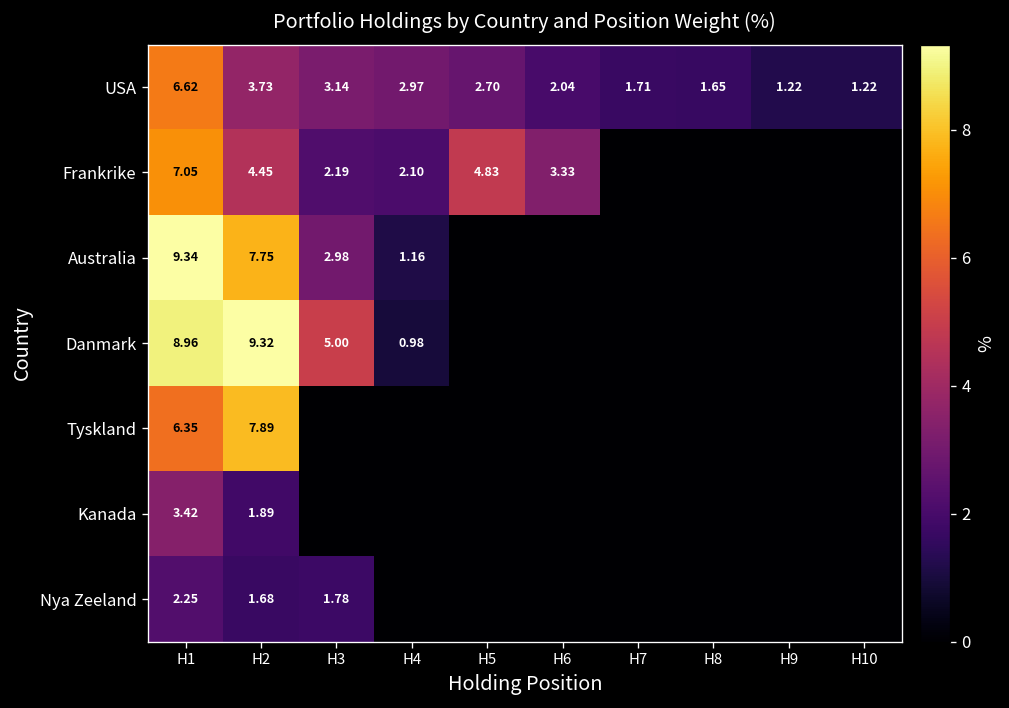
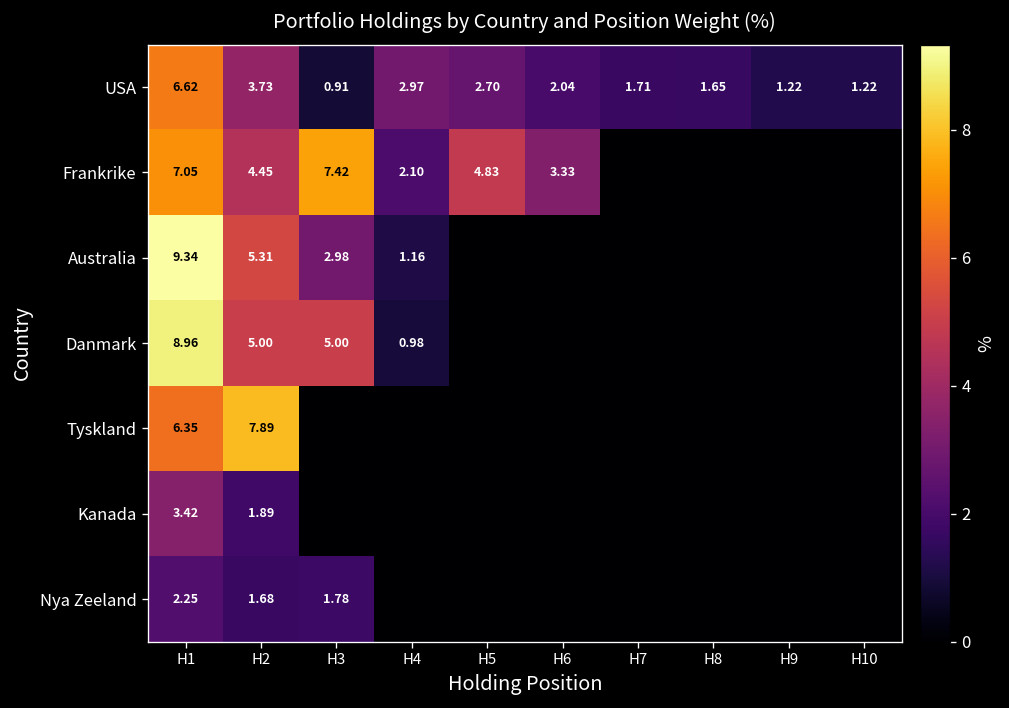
USA, H3: 3.14 -> 0.91
Frankrike, H3: 2.19 -> 7.42
Australia, H2: 7.75 -> 5.31
Danmark, H2: 9.32 -> 5.00
